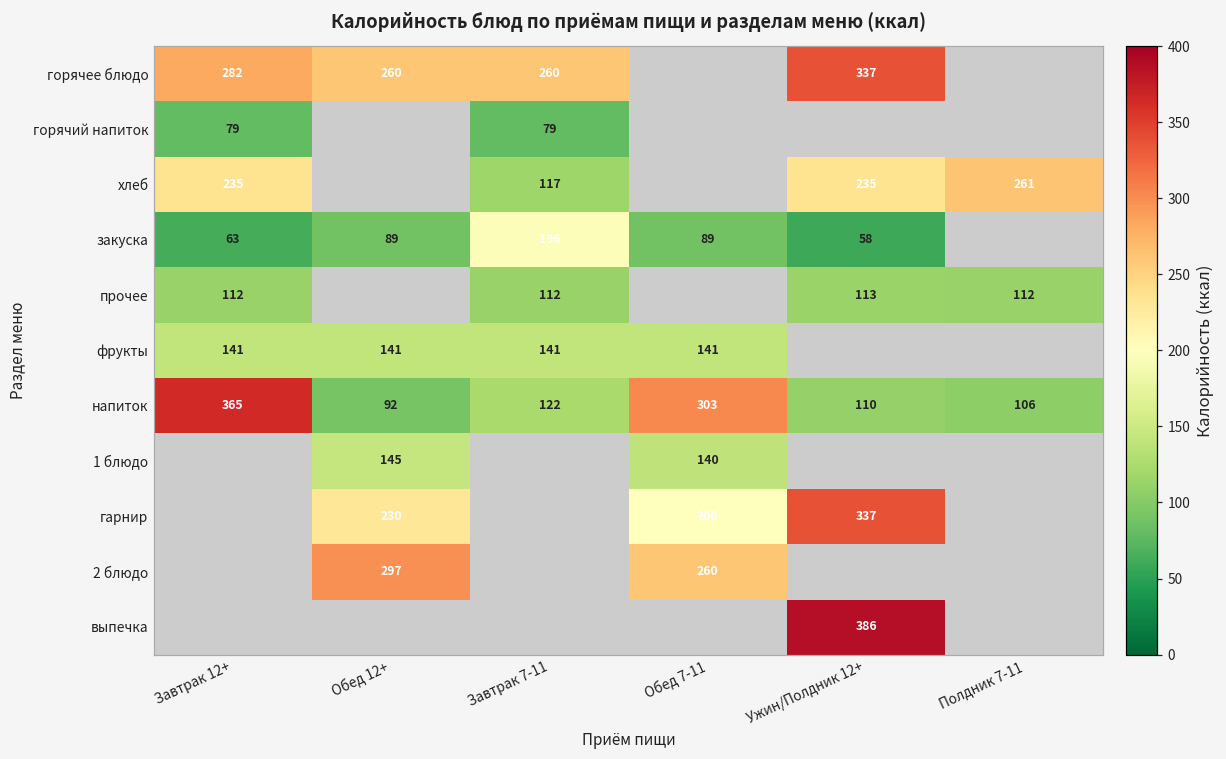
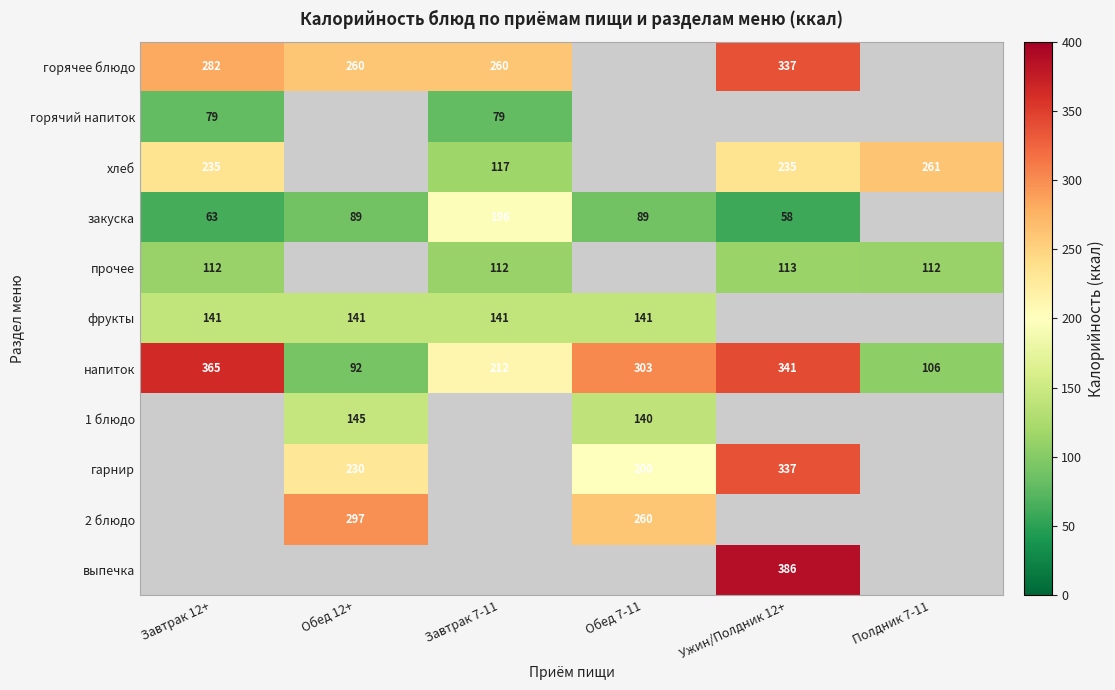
напиток, Завтрак 7-11: 122 -> 212
напиток, Ужин/Полдник 12+: 110 -> 341
